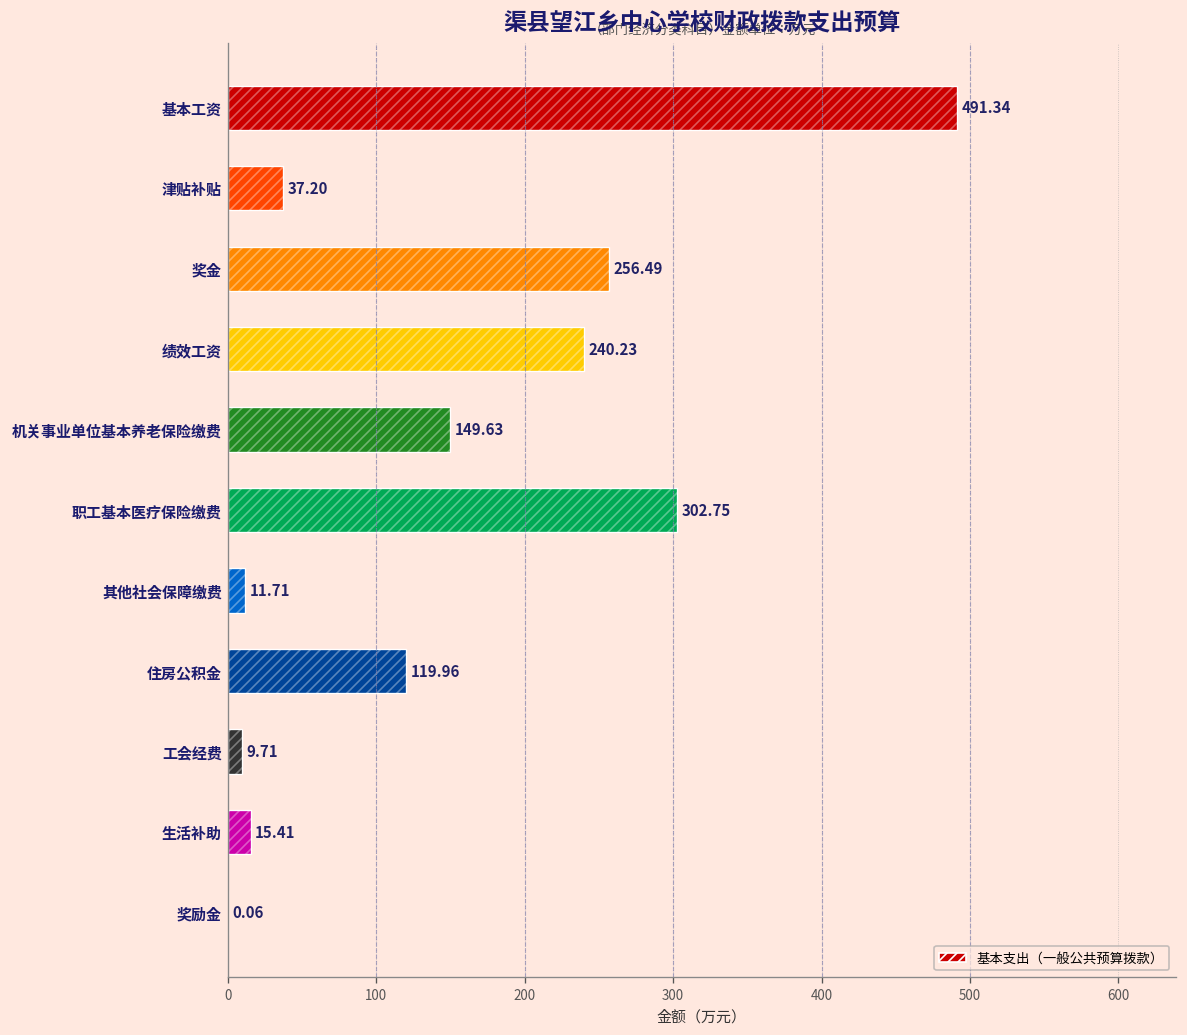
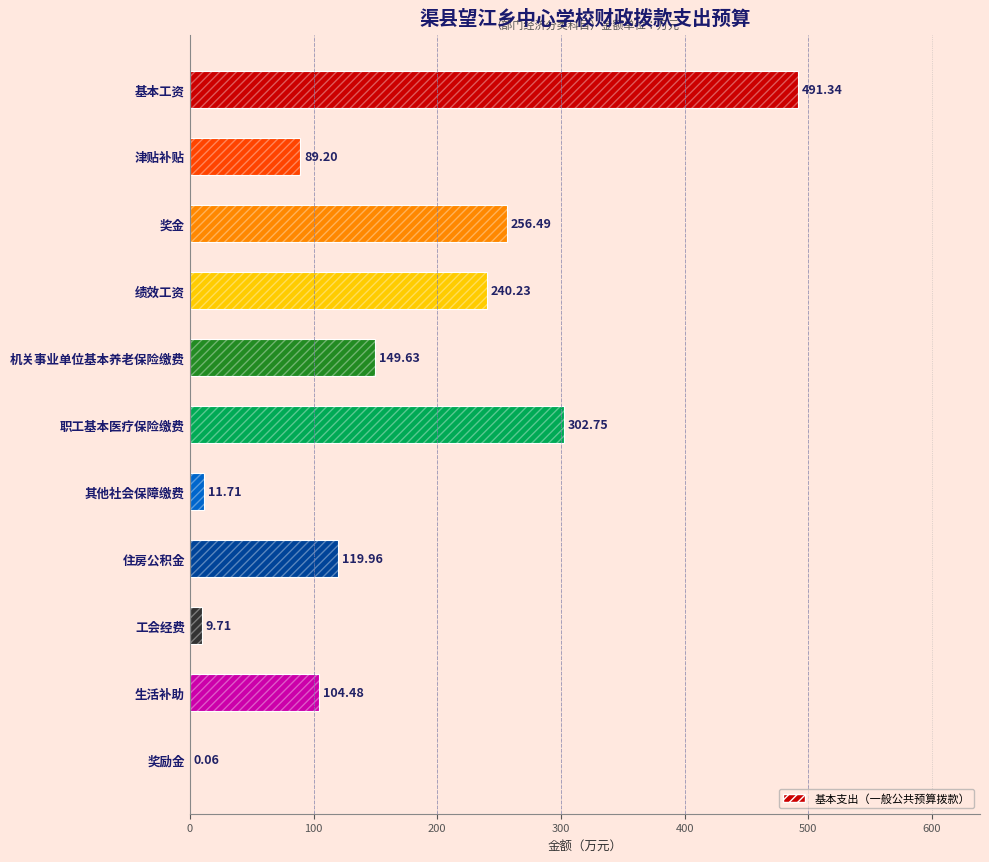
津贴补贴: 37.20 -> 89.20
生活补助: 15.41 -> 104.48
